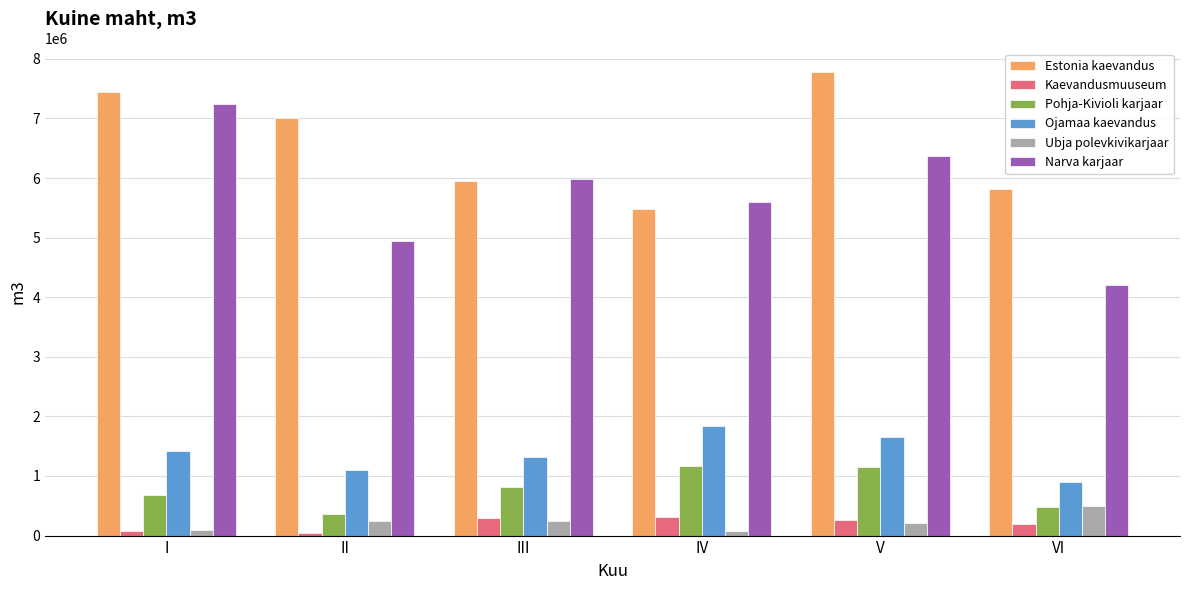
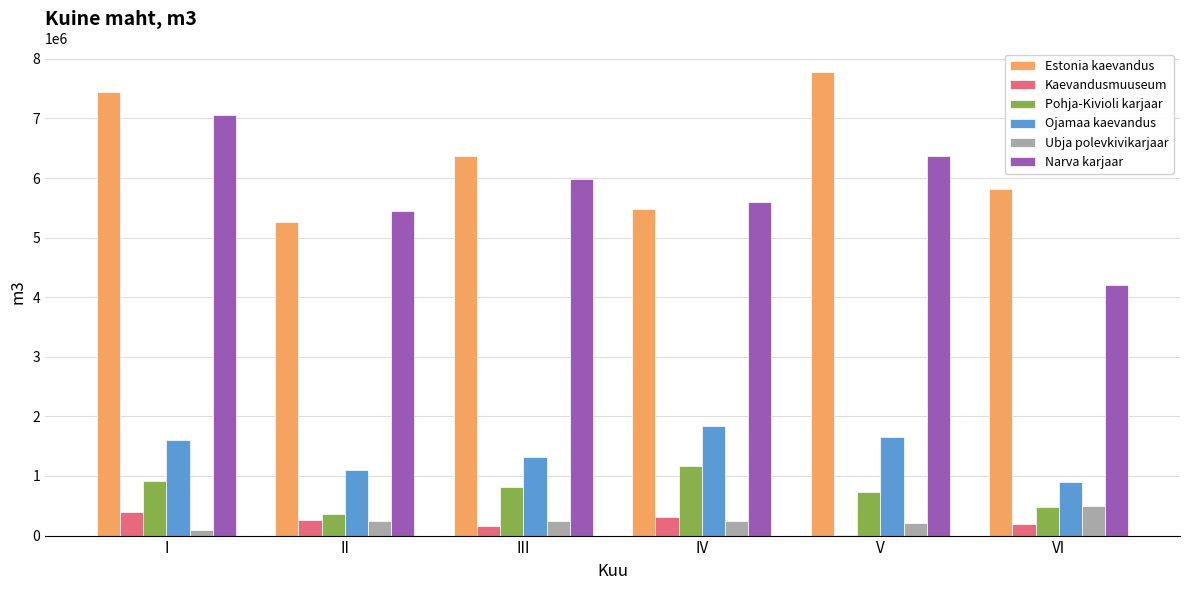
Kaevandusmuuseum, I: 100000 -> 400000
Pohja-Kivioli karjaar, I: 700000 -> 900000
Ojamaa kaevandus, I: 1400000 -> 1600000
Narva karjaar, I: 7200000 -> 7100000
Estonia kaevandus, II: 7000000 -> 5300000
Kaevandusmuuseum, II: 0 -> 300000
Narva karjaar, II: 4900000 -> 5500000
Estonia kaevandus, III: 6000000 -> 6400000
Kaevandusmuuseum, III: 300000 -> 200000
Ubja polevkivikarjaar, IV: 100000 -> 200000
Kaevandusmuuseum, V: 300000 -> 0
Pohja-Kivioli karjaar, V: 1100000 -> 700000
